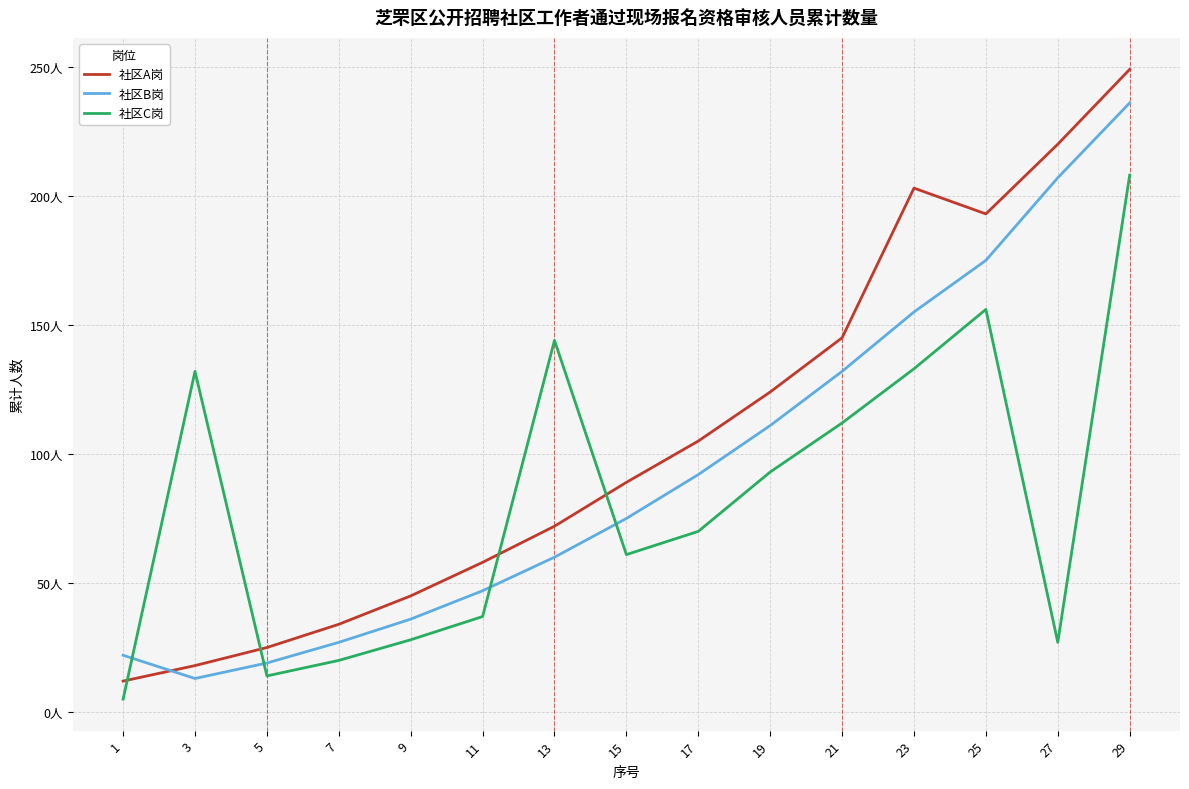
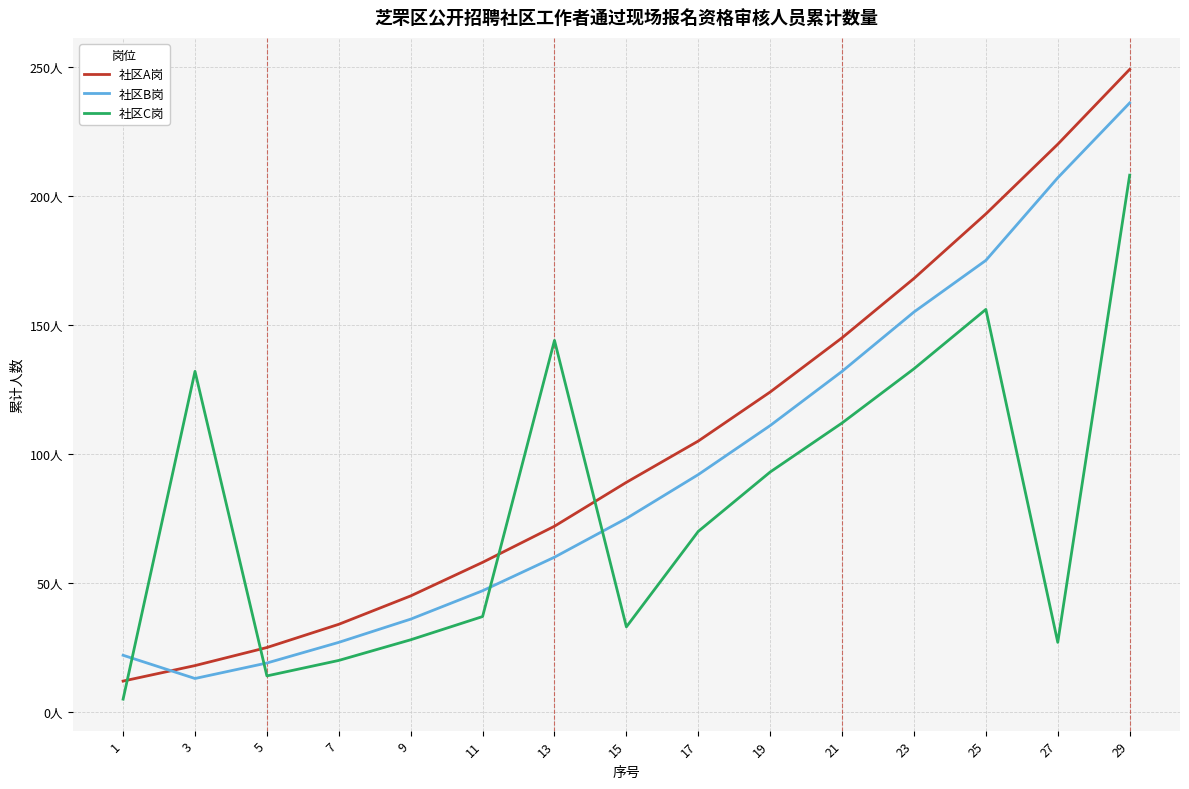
社区C岗, 15: 61人 -> 33人
社区A岗, 23: 203人 -> 168人
